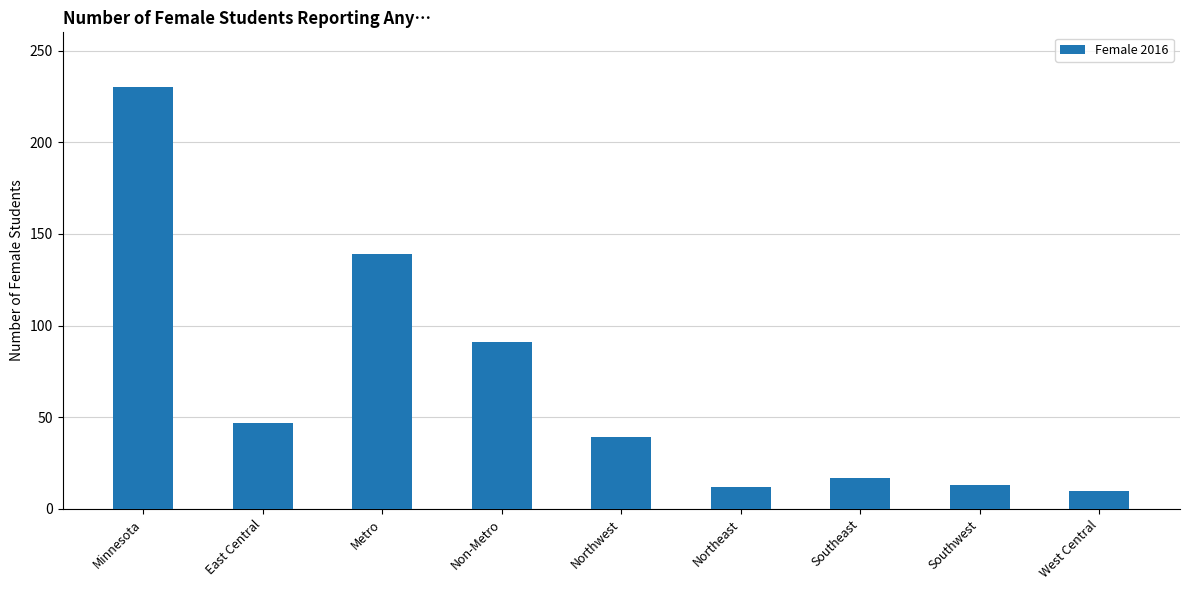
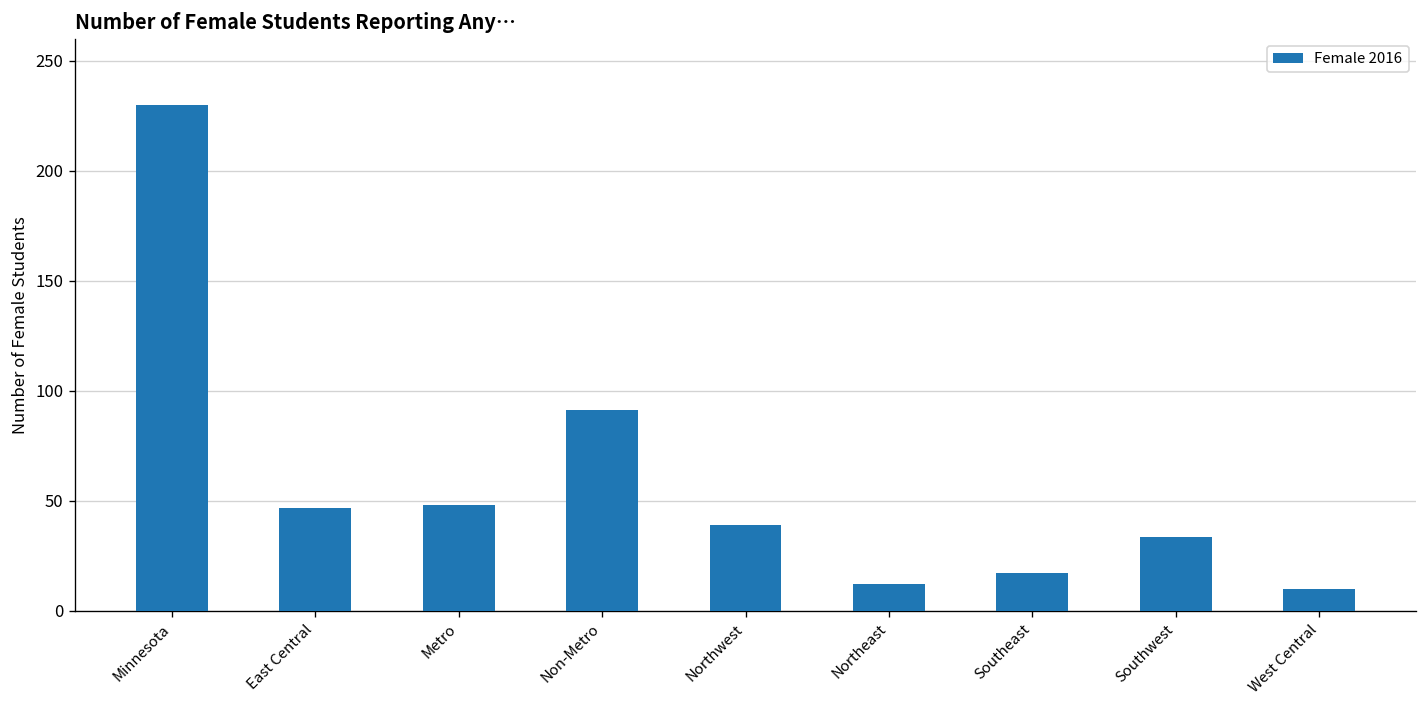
Metro: 139 -> 48
Southwest: 13 -> 33
